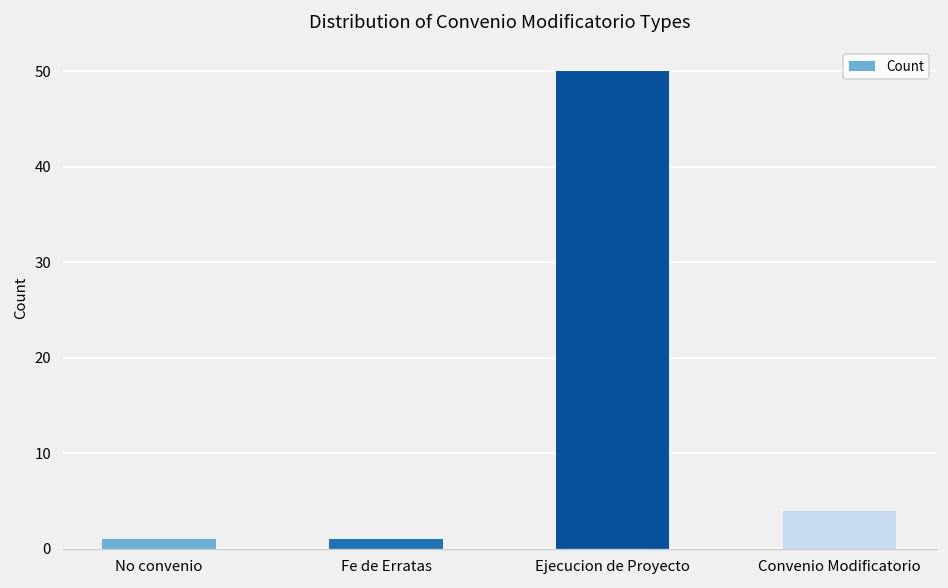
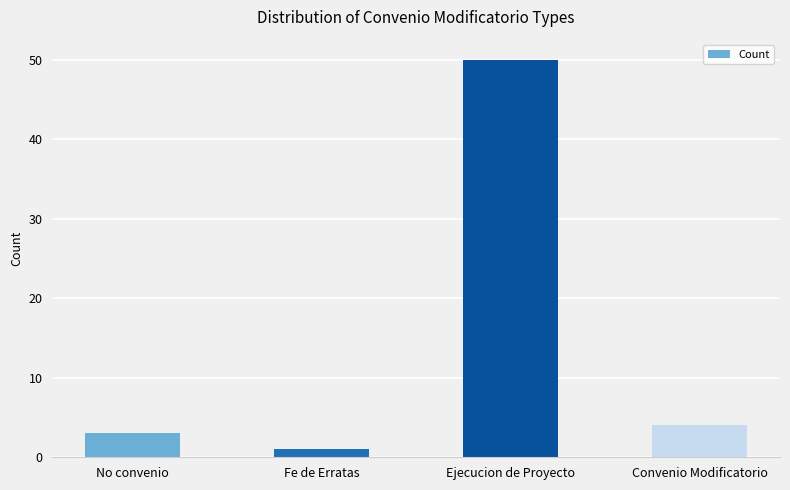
No convenio: 1 -> 3
